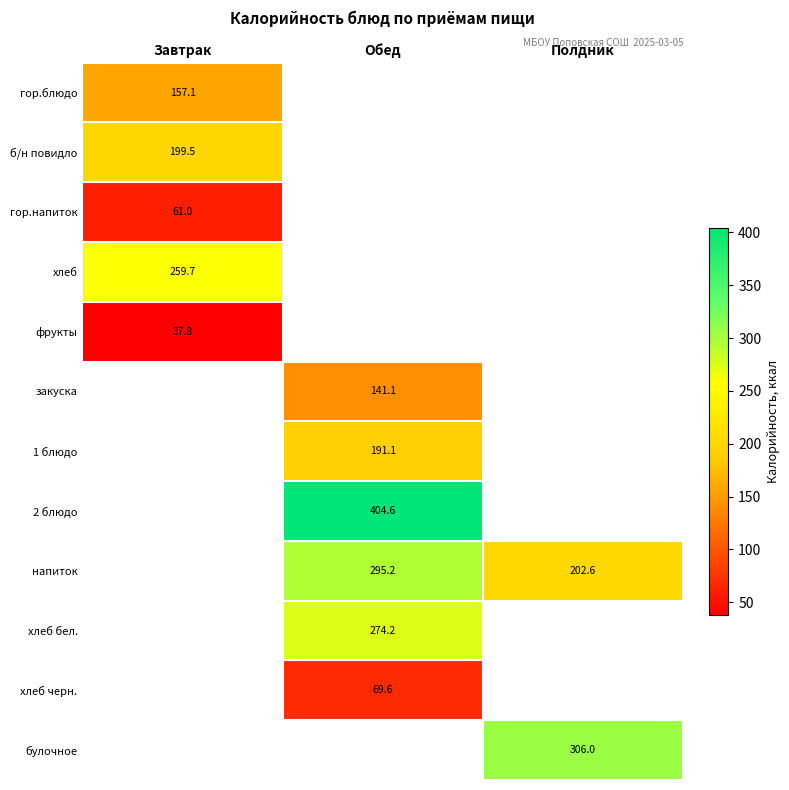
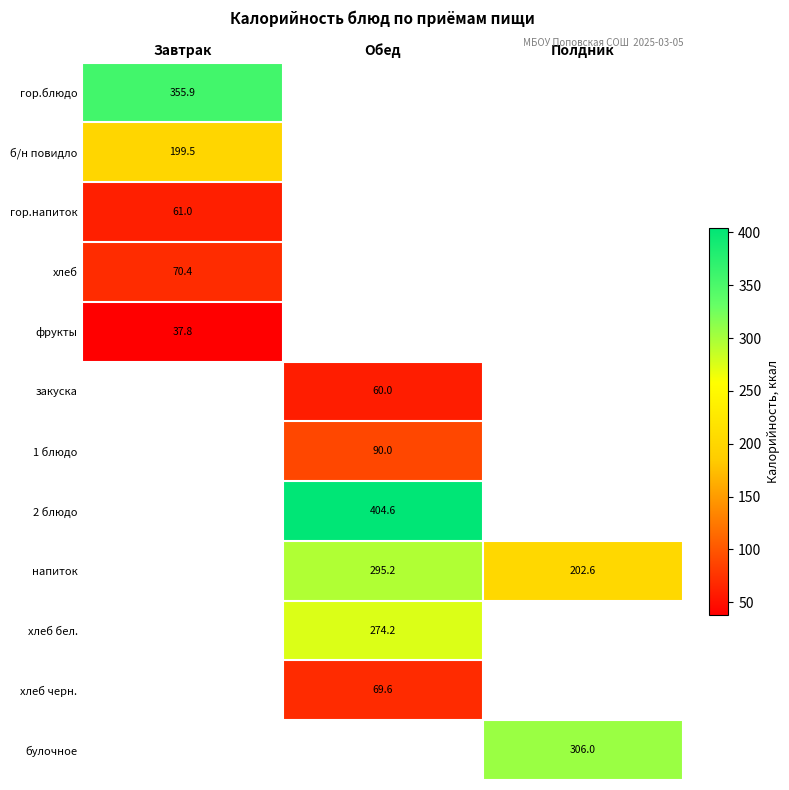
гор.блюдо, Завтрак: 157.1 -> 355.9
хлеб, Завтрак: 259.7 -> 70.4
закуска, Обед: 141.1 -> 60.0
1 блюдо, Обед: 191.1 -> 90.0
